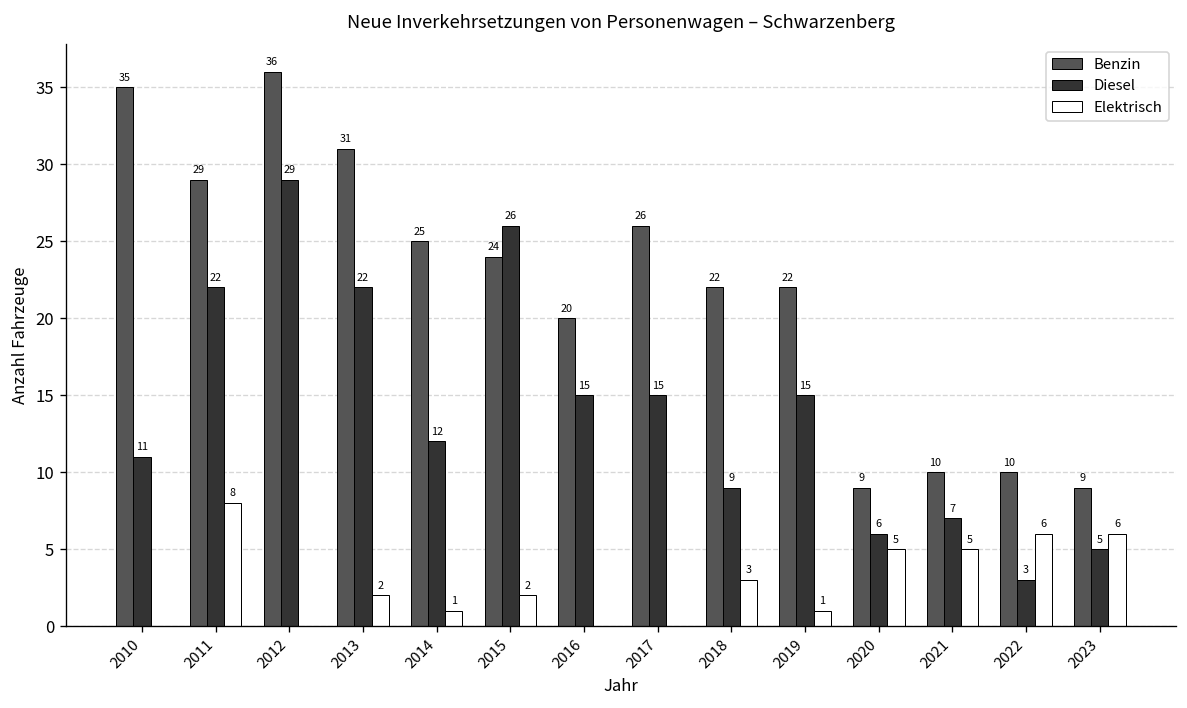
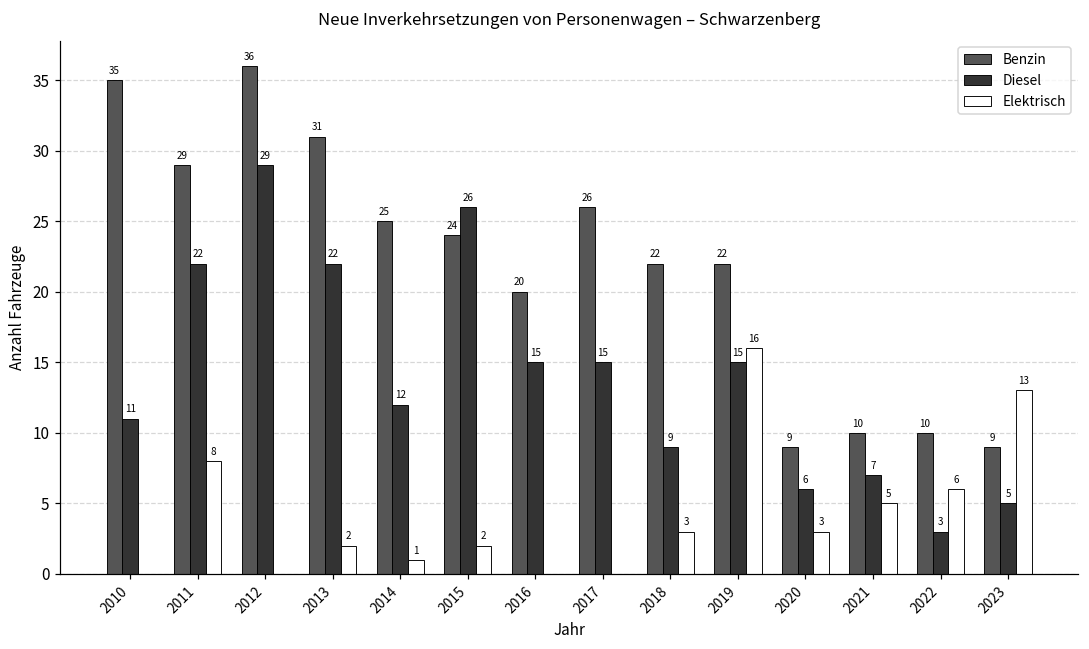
Elektrisch, 2019: 1 -> 16
Elektrisch, 2020: 5 -> 3
Elektrisch, 2023: 6 -> 13
